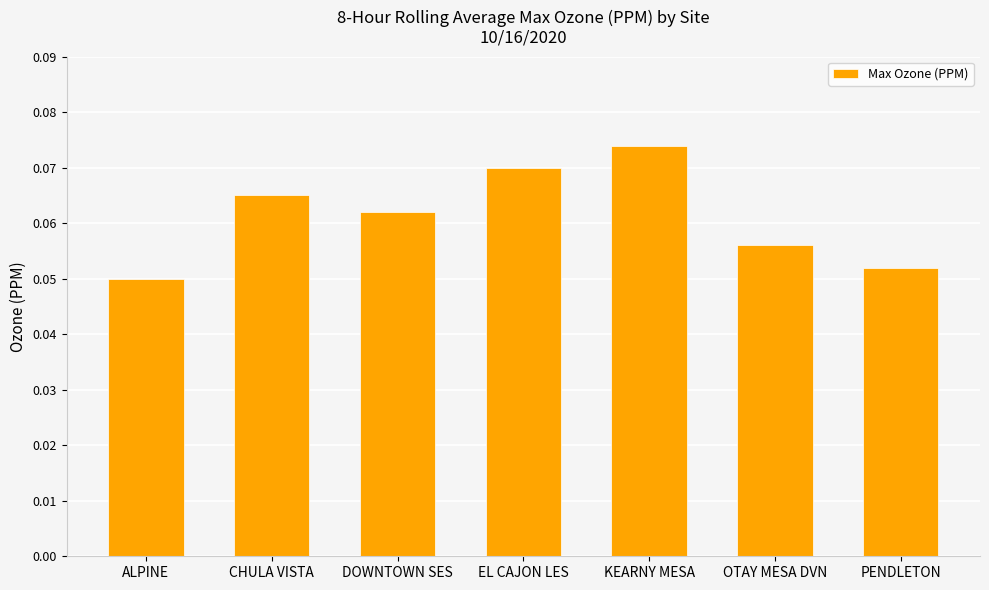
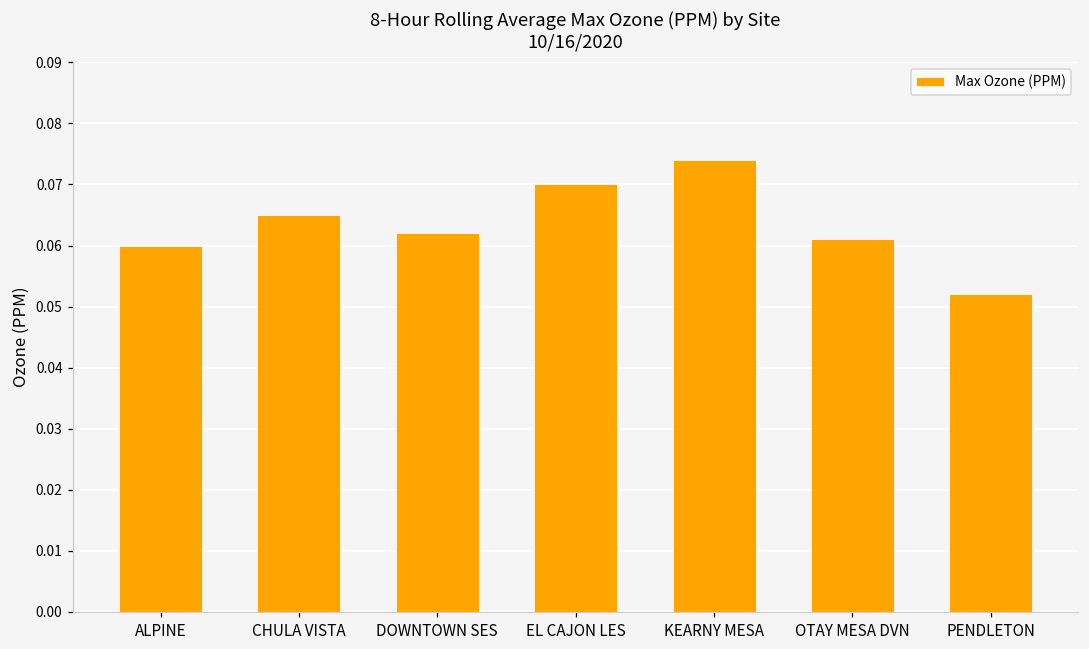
ALPINE: 0.05 -> 0.06
OTAY MESA DVN: 0.056 -> 0.061
